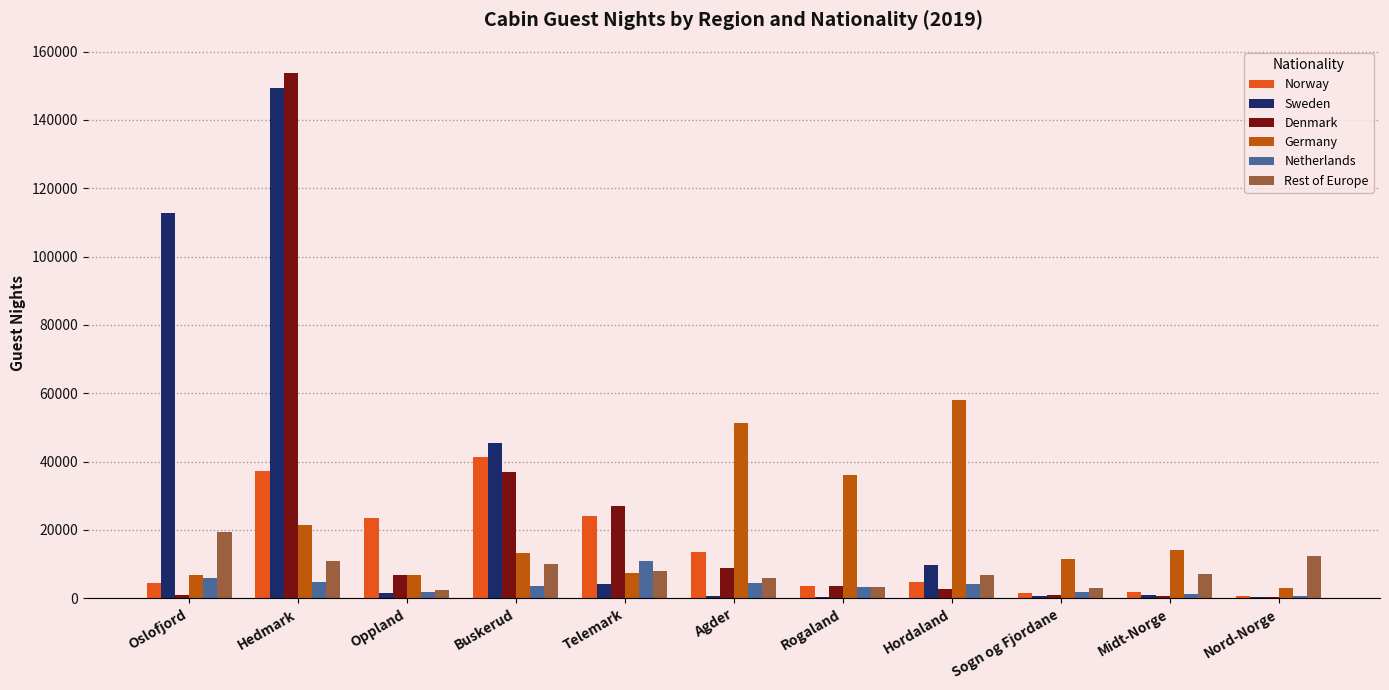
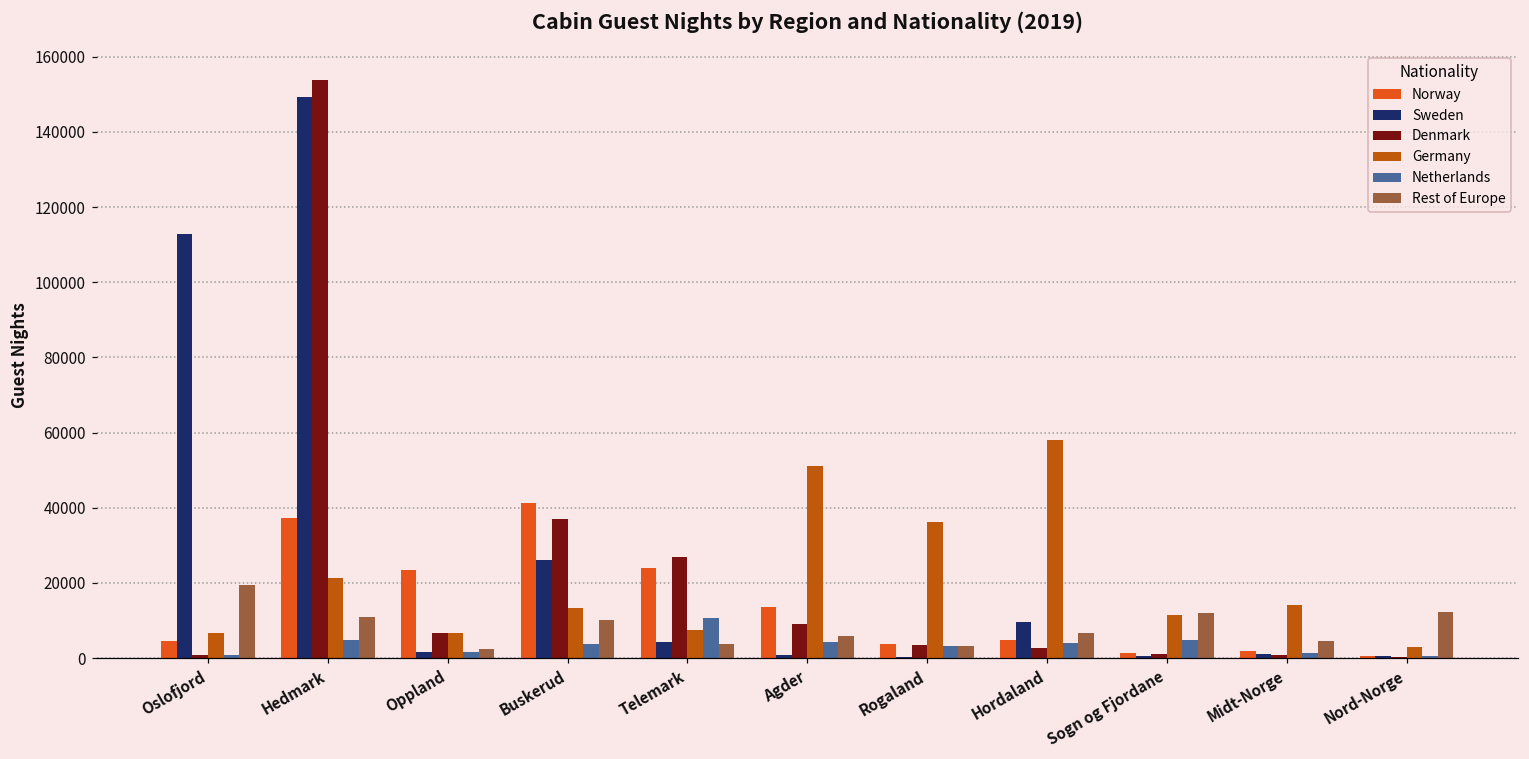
Netherlands, Oslofjord: 6000 -> 1000
Sweden, Buskerud: 46000 -> 26000
Rest of Europe, Telemark: 8000 -> 4000
Netherlands, Sogn og Fjordane: 2000 -> 5000
Rest of Europe, Sogn og Fjordane: 3000 -> 12000
Rest of Europe, Midt-Norge: 7000 -> 5000
